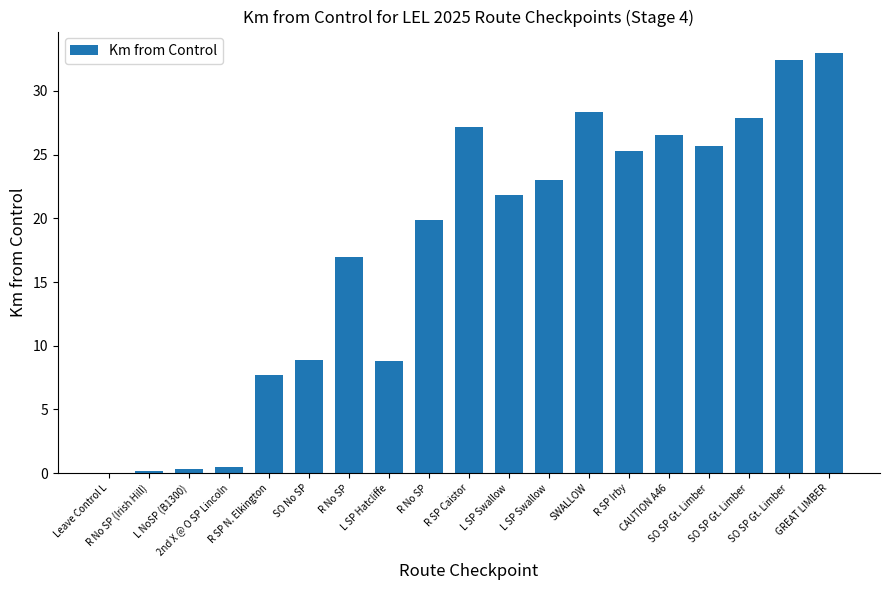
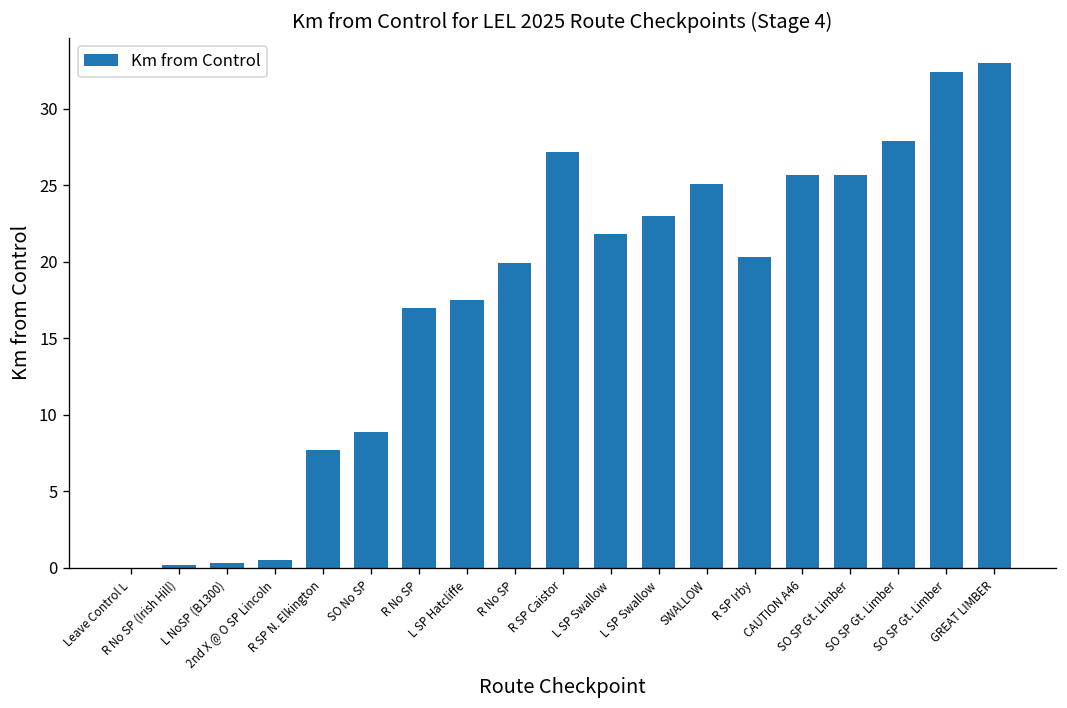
L SP Hatcliffe: 8.8 -> 17.5
SWALLOW: 28.3 -> 25.1
R SP Irby: 25.3 -> 20.3
CAUTION A46: 26.5 -> 25.7
